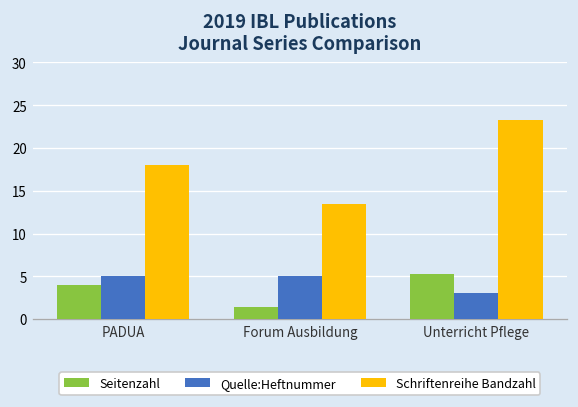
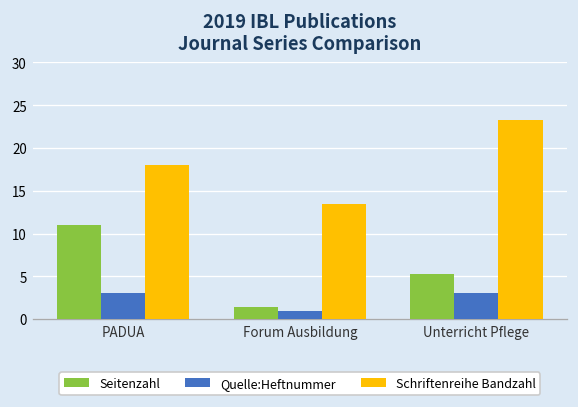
Seitenzahl, PADUA: 4 -> 11
Quelle:Heftnummer, PADUA: 5 -> 3
Quelle:Heftnummer, Forum Ausbildung: 5 -> 1
